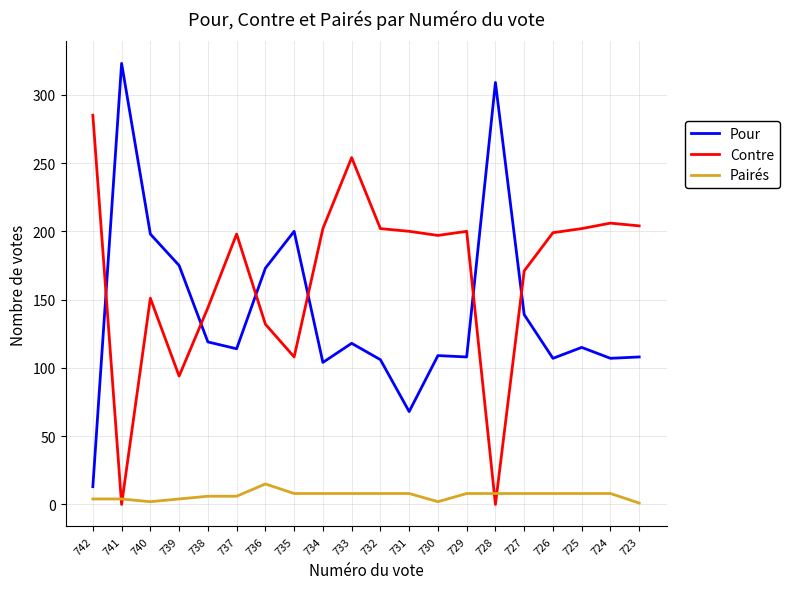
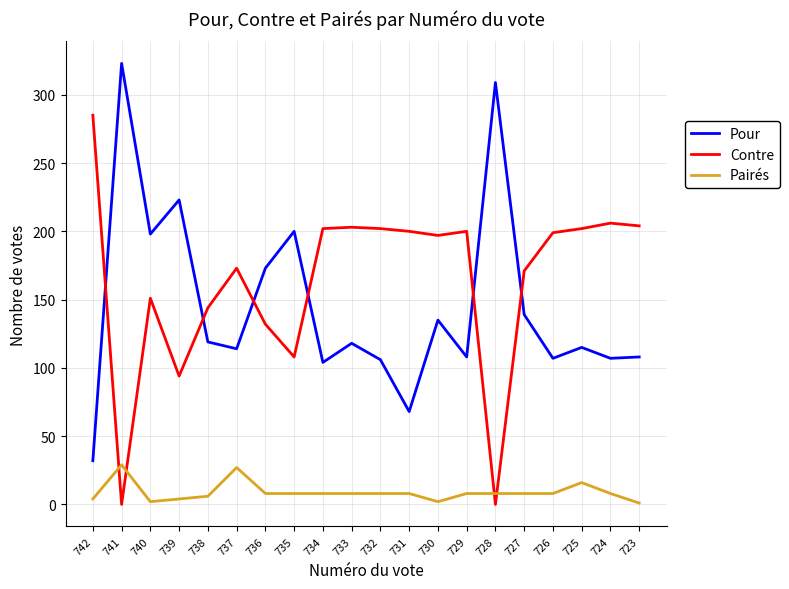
Pour, 742: 13 -> 32
Pairés, 741: 4 -> 29
Pour, 739: 175 -> 223
Contre, 737: 198 -> 173
Pairés, 737: 6 -> 27
Pairés, 736: 15 -> 8
Contre, 733: 254 -> 203
Pour, 730: 109 -> 135
Pairés, 725: 8 -> 16
